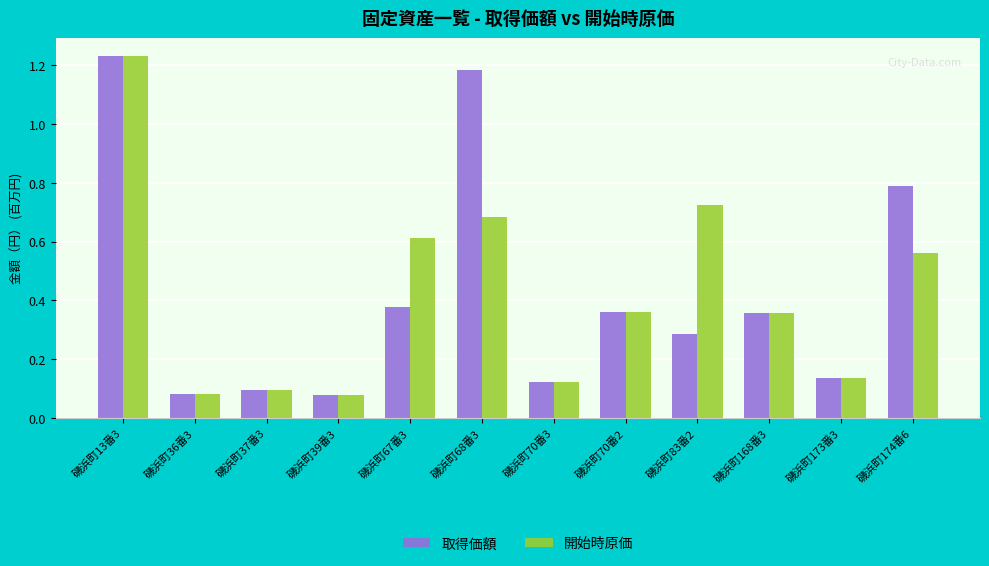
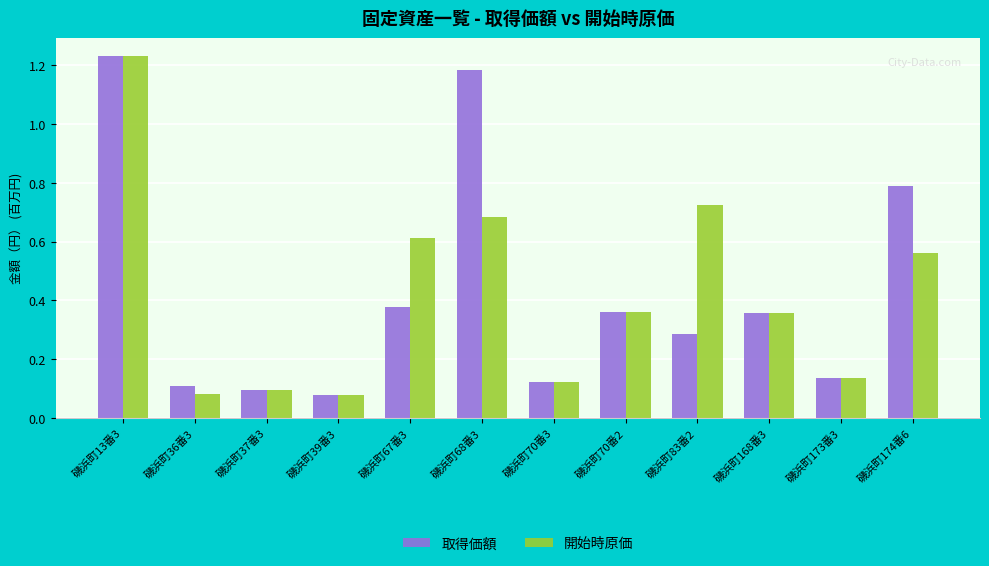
取得価額, 磯浜町36番3: 0.08 -> 0.11
